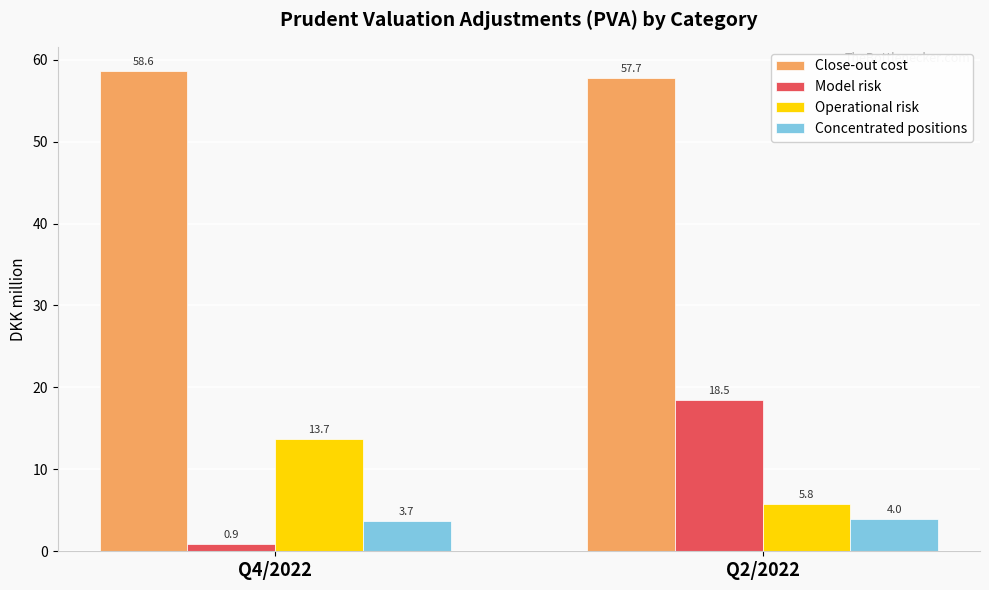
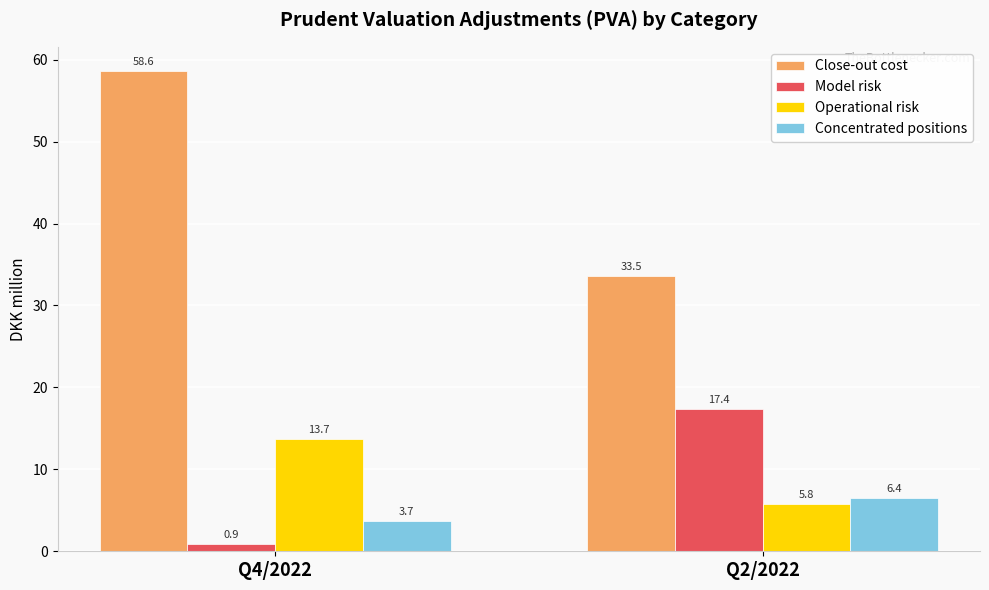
Close-out cost, Q2/2022: 57.7 -> 33.5
Model risk, Q2/2022: 18.5 -> 17.4
Concentrated positions, Q2/2022: 4.0 -> 6.4
